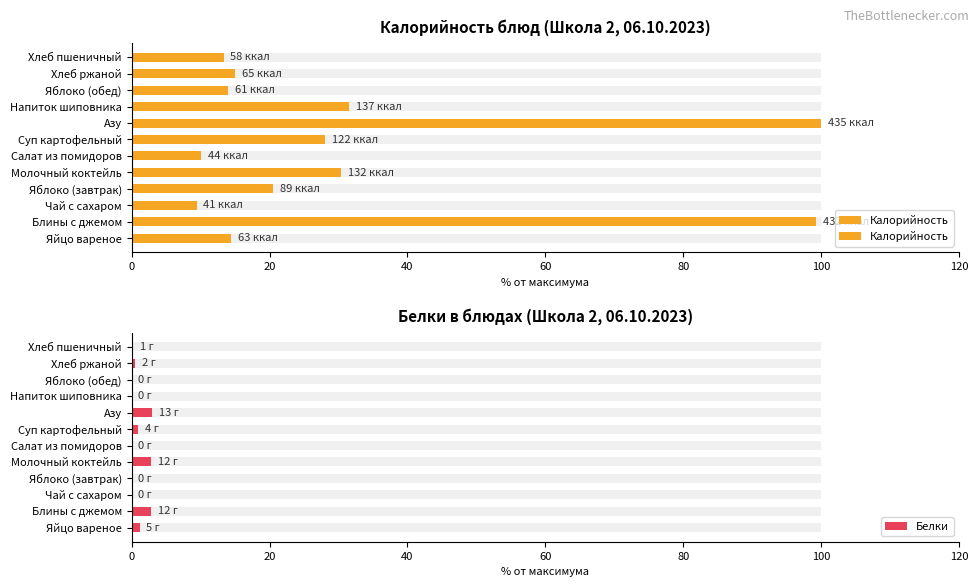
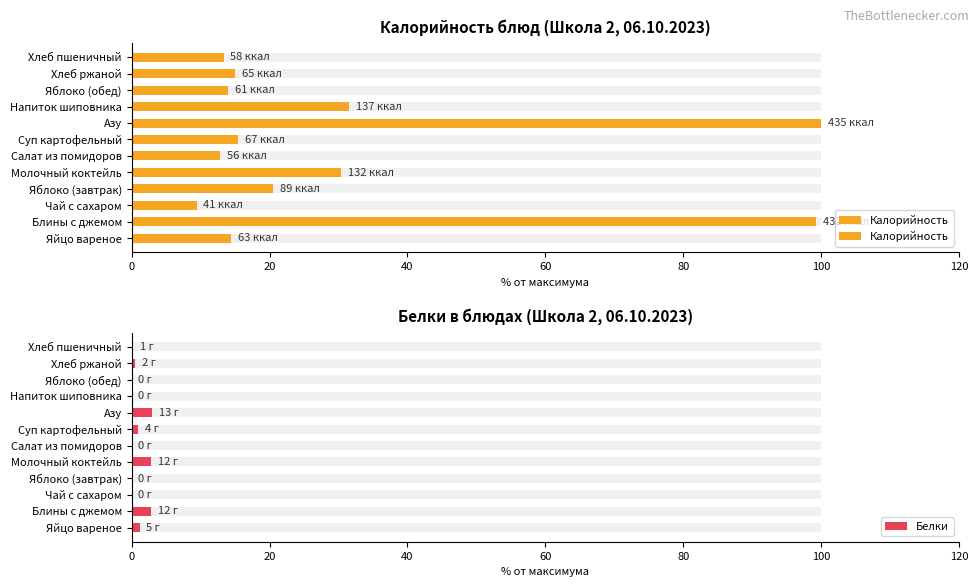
Калорийность блюд (Школа 2, 06.10.2023), Калорийность, Суп картофельный: 122 -> 67
Калорийность блюд (Школа 2, 06.10.2023), Калорийность, Салат из помидоров: 44 -> 56
